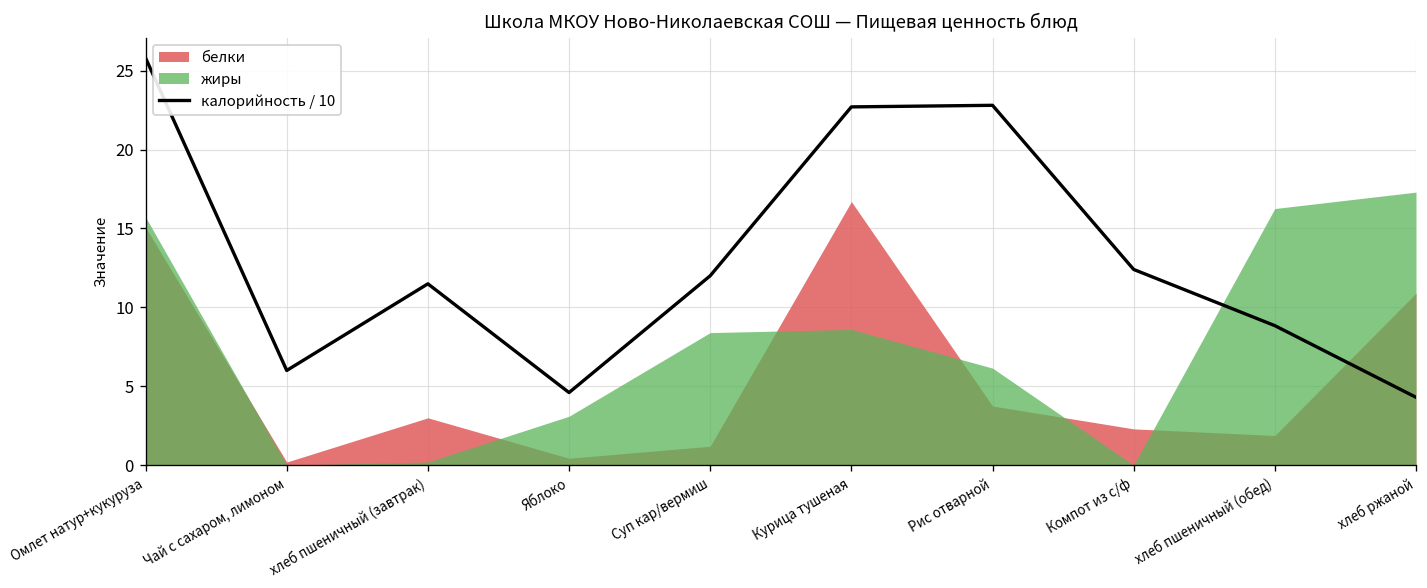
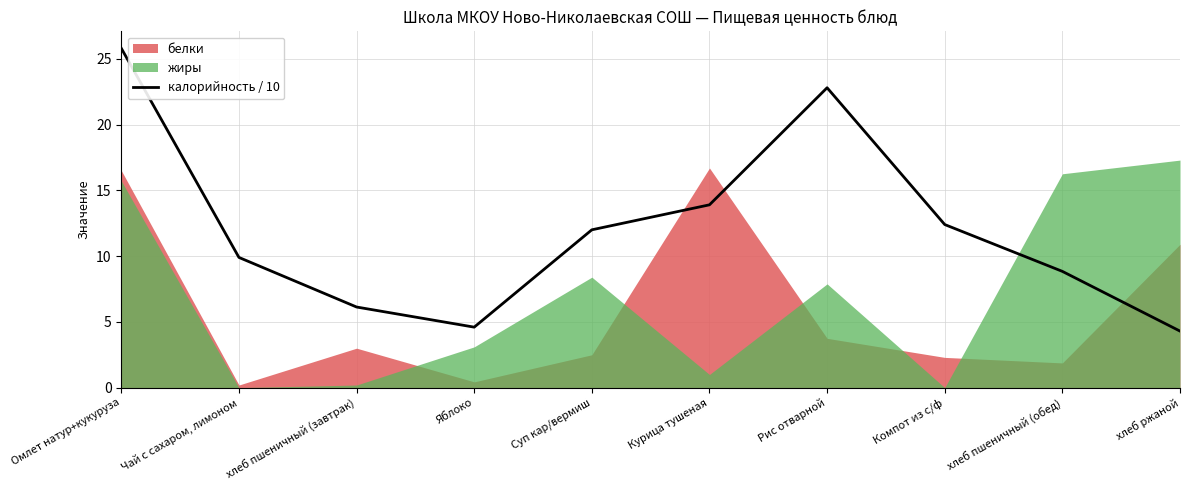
белки, Омлет натур+кукуруза: 15.1 -> 16.5
калорийность / 10, Чай с сахаром, лимоном: 6.0 -> 9.9
калорийность / 10, хлеб пшеничный (завтрак): 11.5 -> 6.1
белки, Суп кар/вермиш: 1.2 -> 2.5
калорийность / 10, Курица тушеная: 22.7 -> 13.9
жиры, Курица тушеная: 8.6 -> 1.0
жиры, Рис отварной: 6.2 -> 7.9
